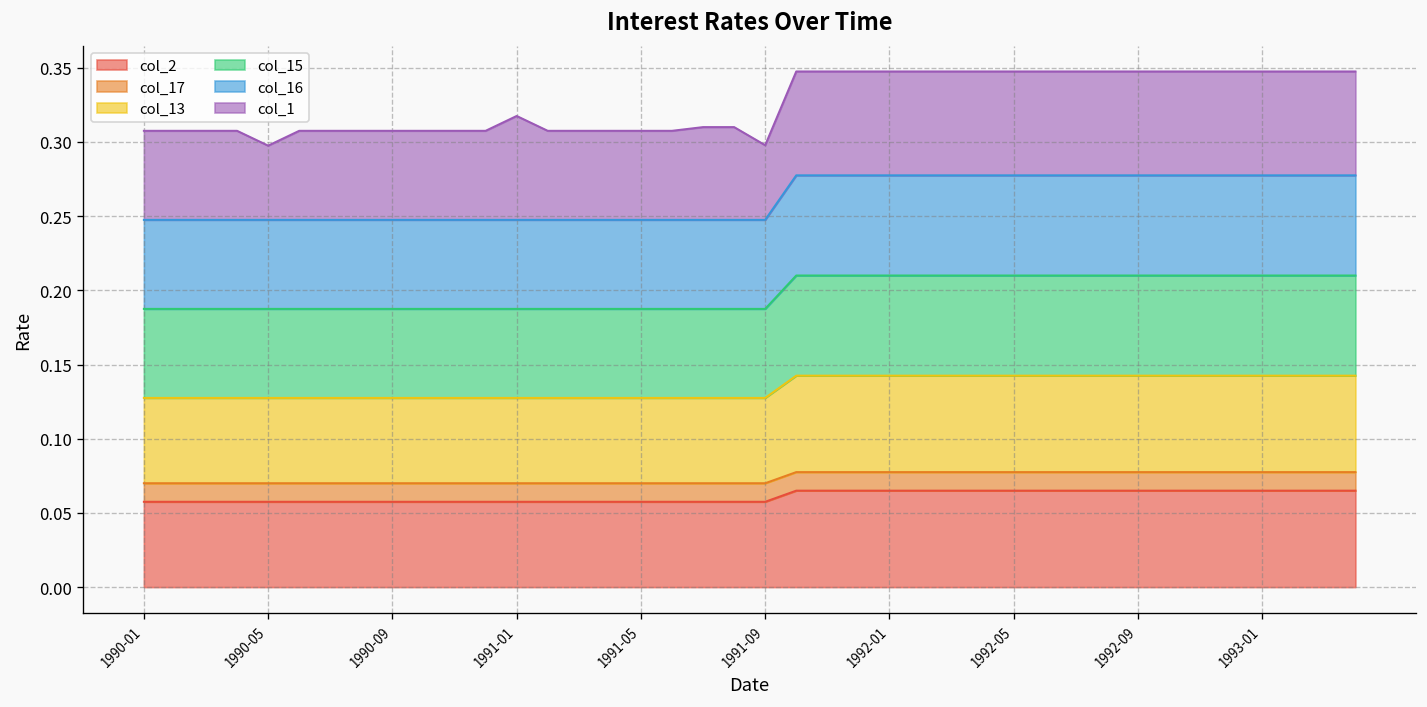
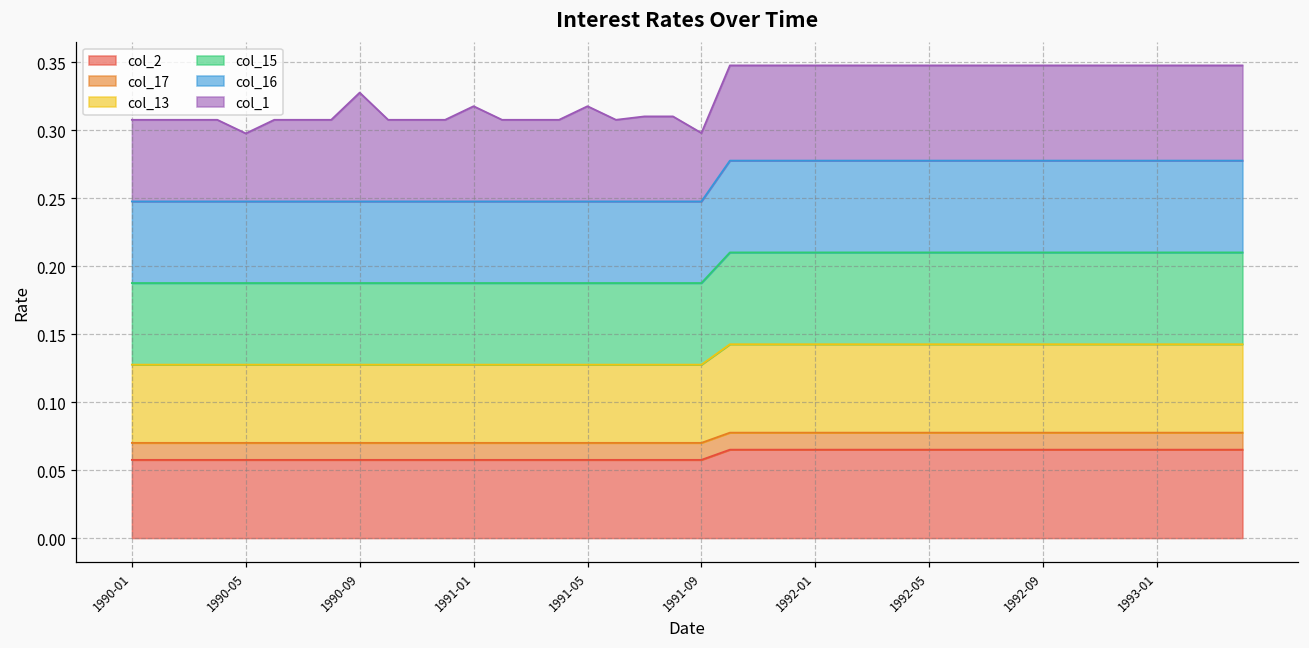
col_1, 1990-09: 0.06 -> 0.08
col_1, 1991-05: 0.06 -> 0.07
